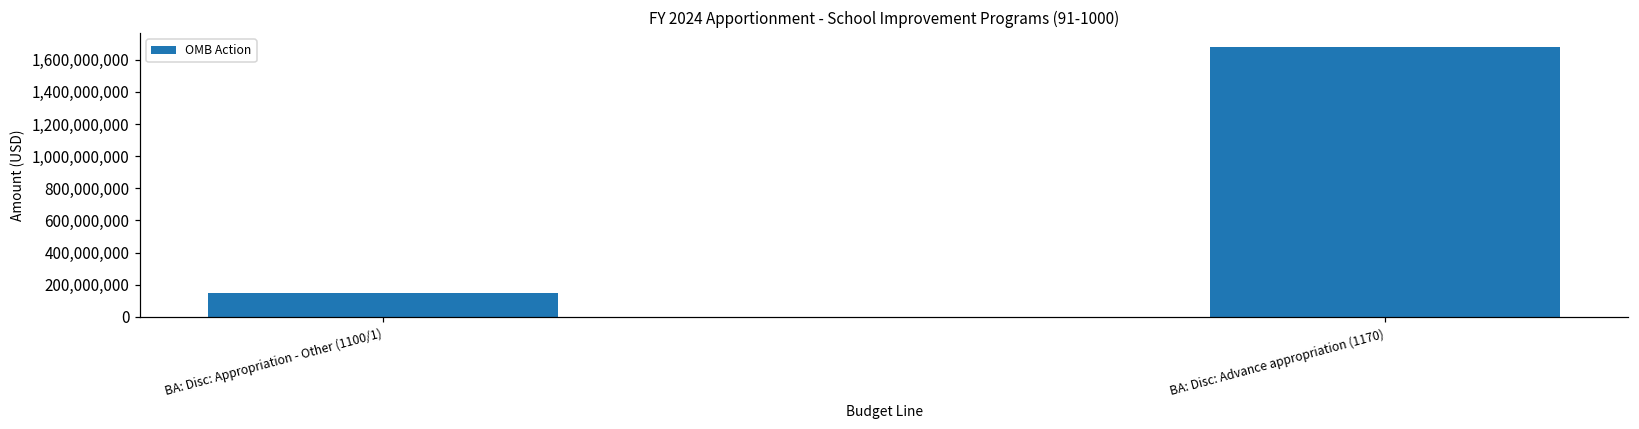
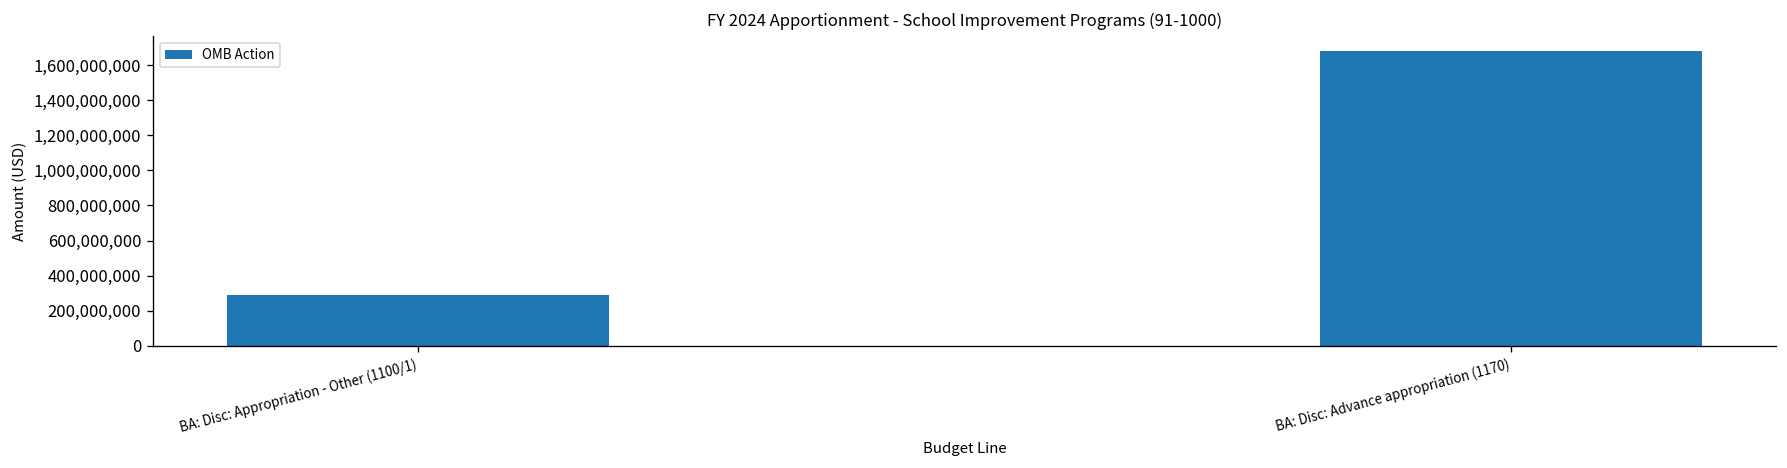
BA: Disc: Appropriation - Other (1100/1): 150,000,000 -> 290,000,000
